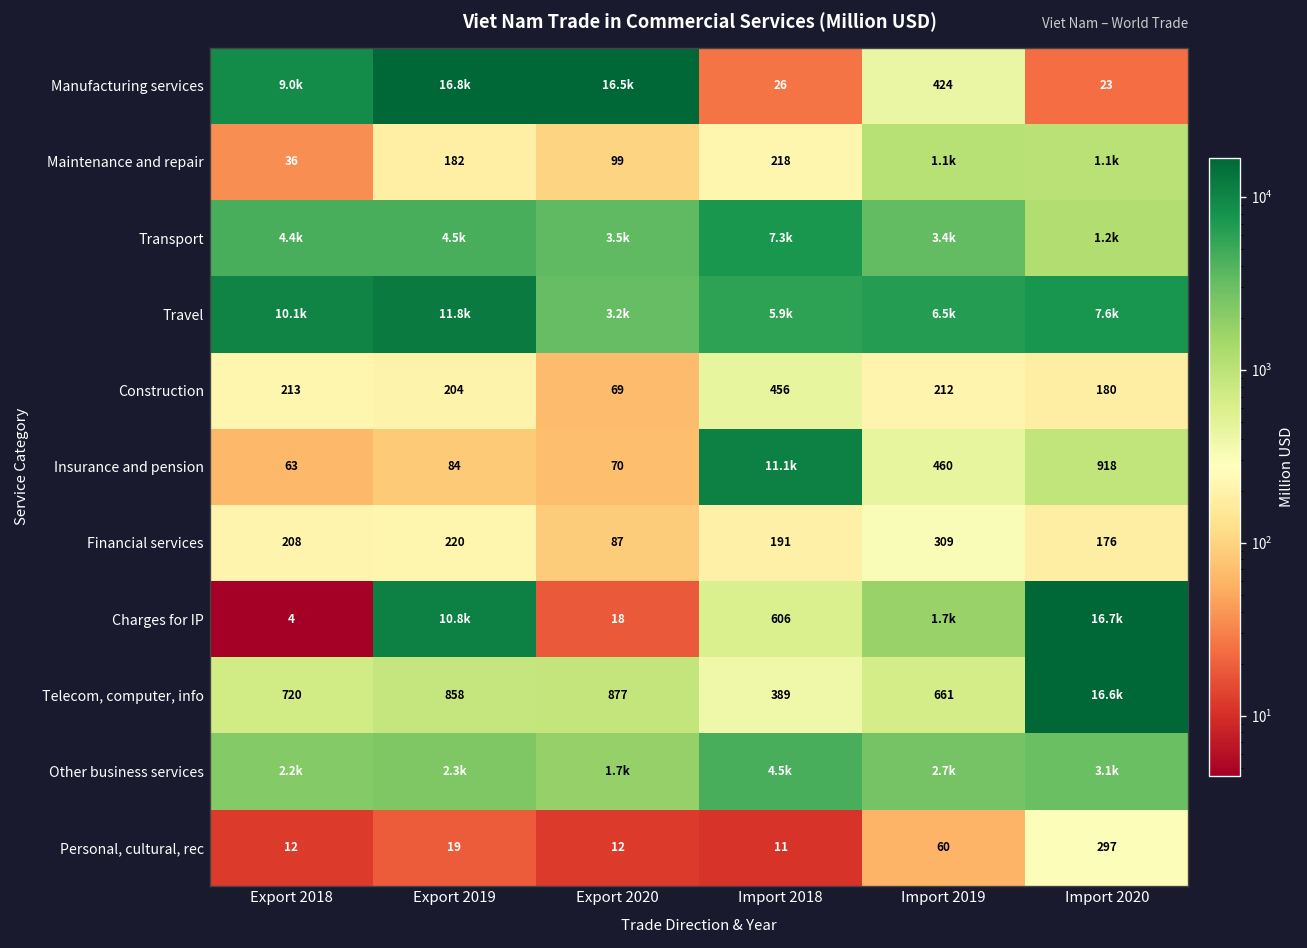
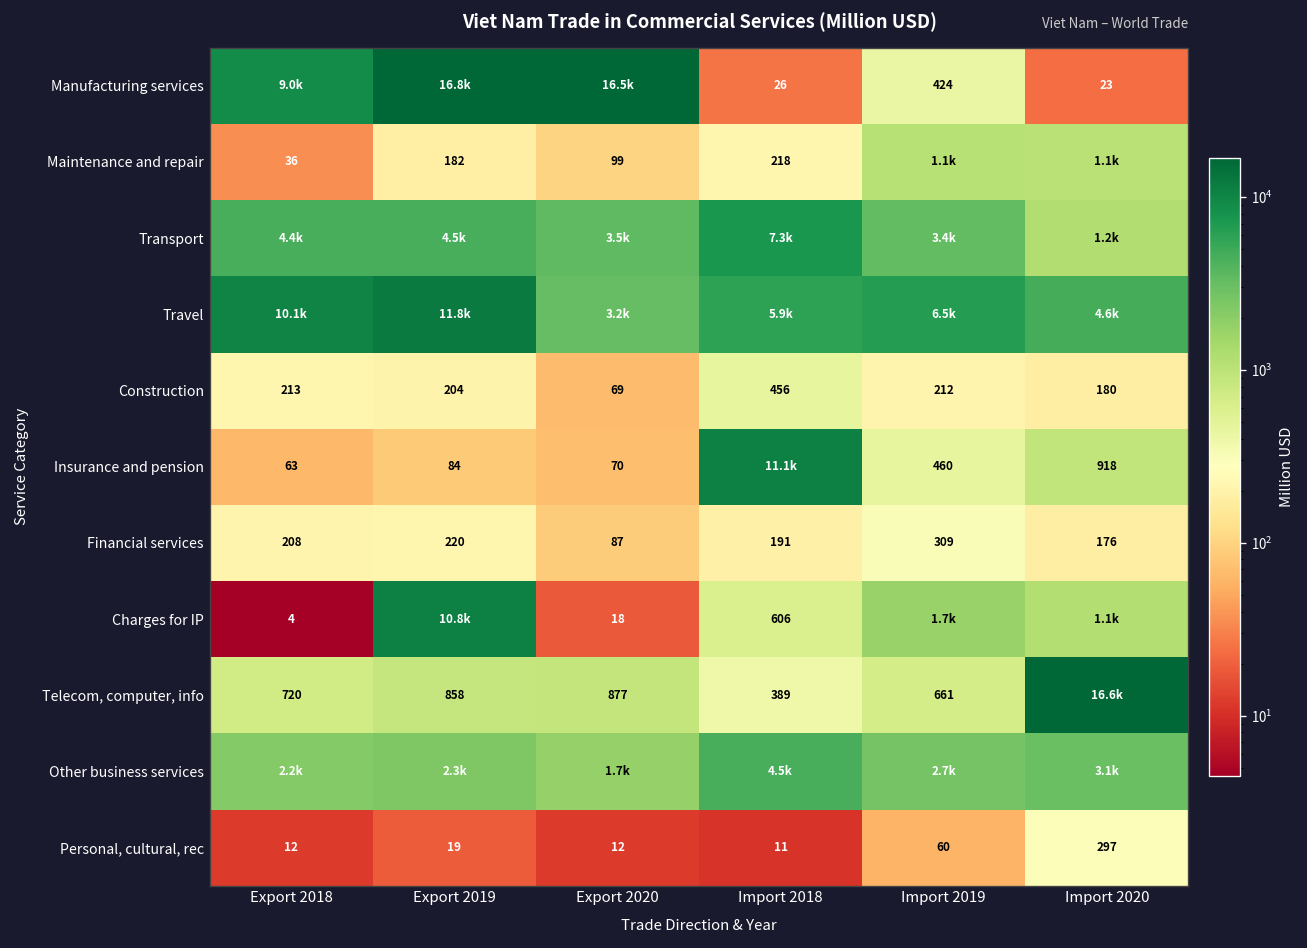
Travel, Import 2020: 7.6k -> 4.6k
Charges for IP, Import 2020: 16.7k -> 1.1k
